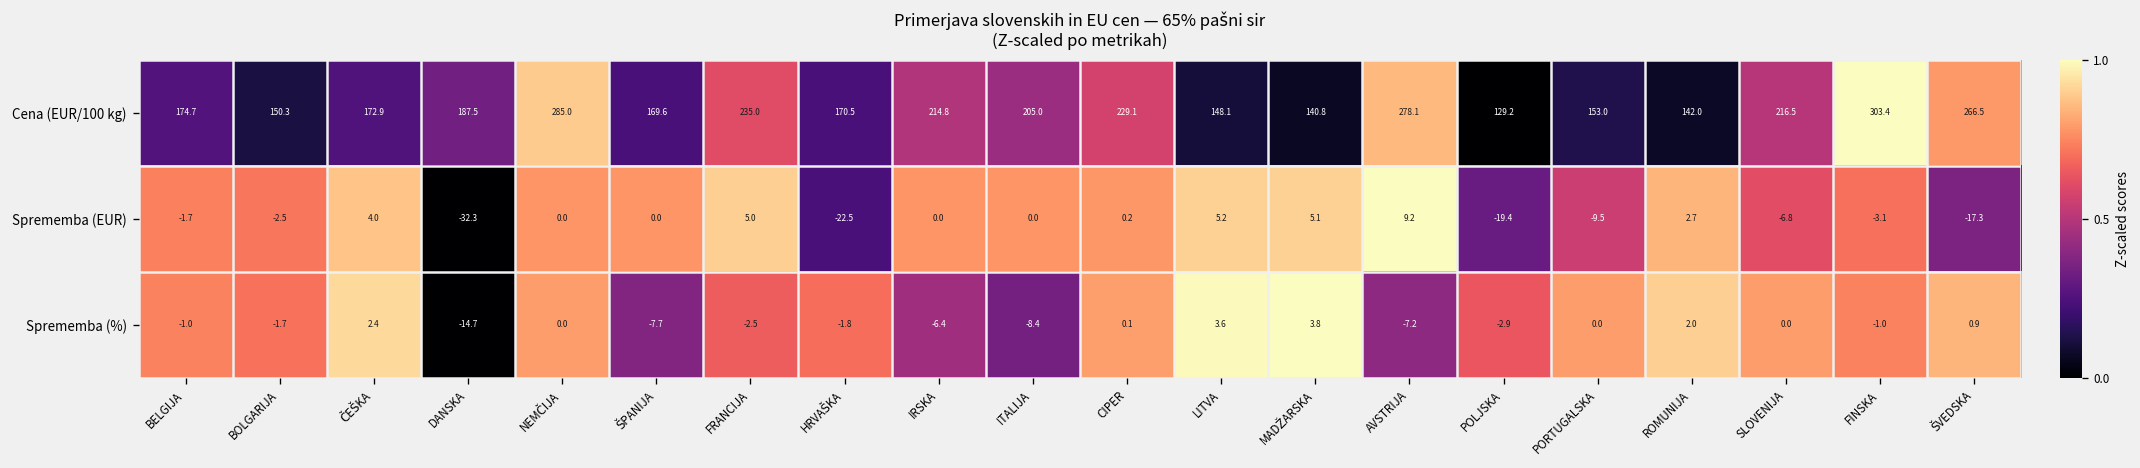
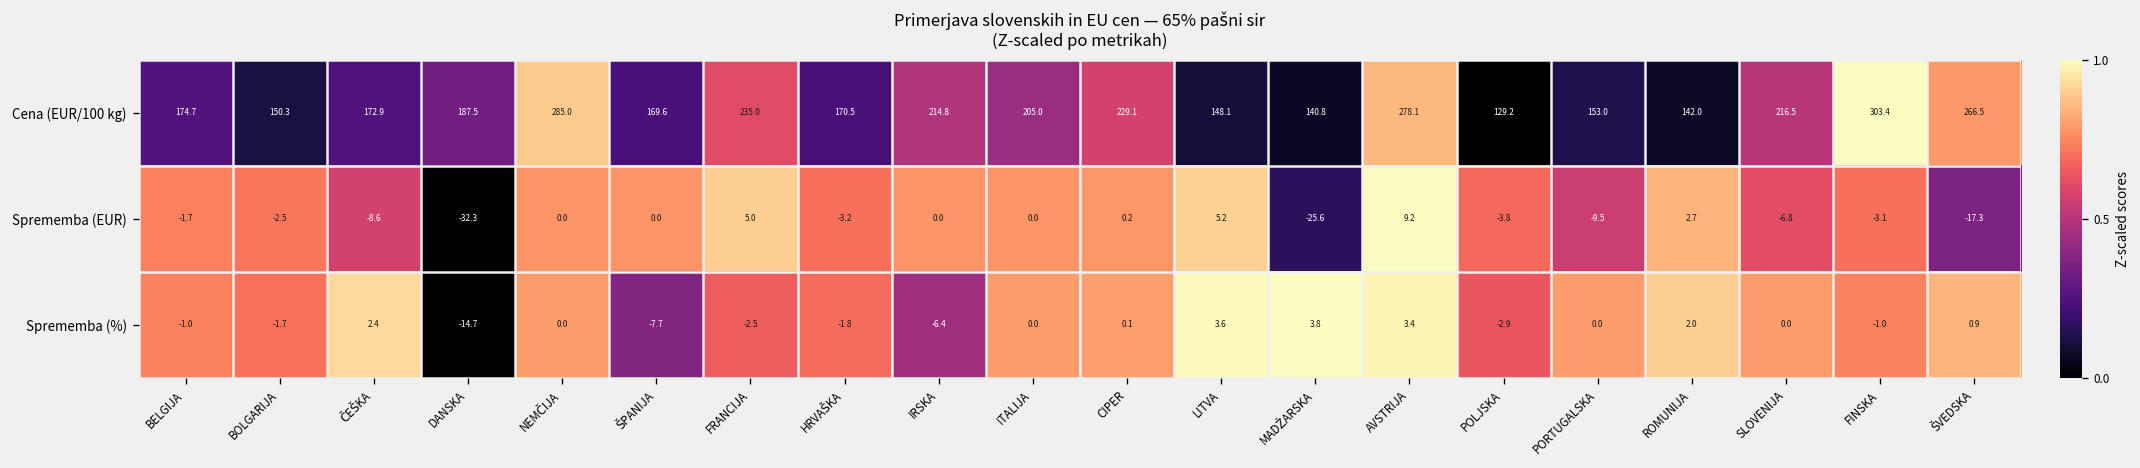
Sprememba (EUR), ČEŠKA: 4.0 -> -8.6
Sprememba (EUR), HRVAŠKA: -22.5 -> -3.2
Sprememba (EUR), MADŽARSKA: 5.1 -> -25.6
Sprememba (EUR), POLJSKA: -19.4 -> -3.8
Sprememba (%), ITALIJA: -8.4 -> 0.0
Sprememba (%), AVSTRIJA: -7.2 -> 3.4
